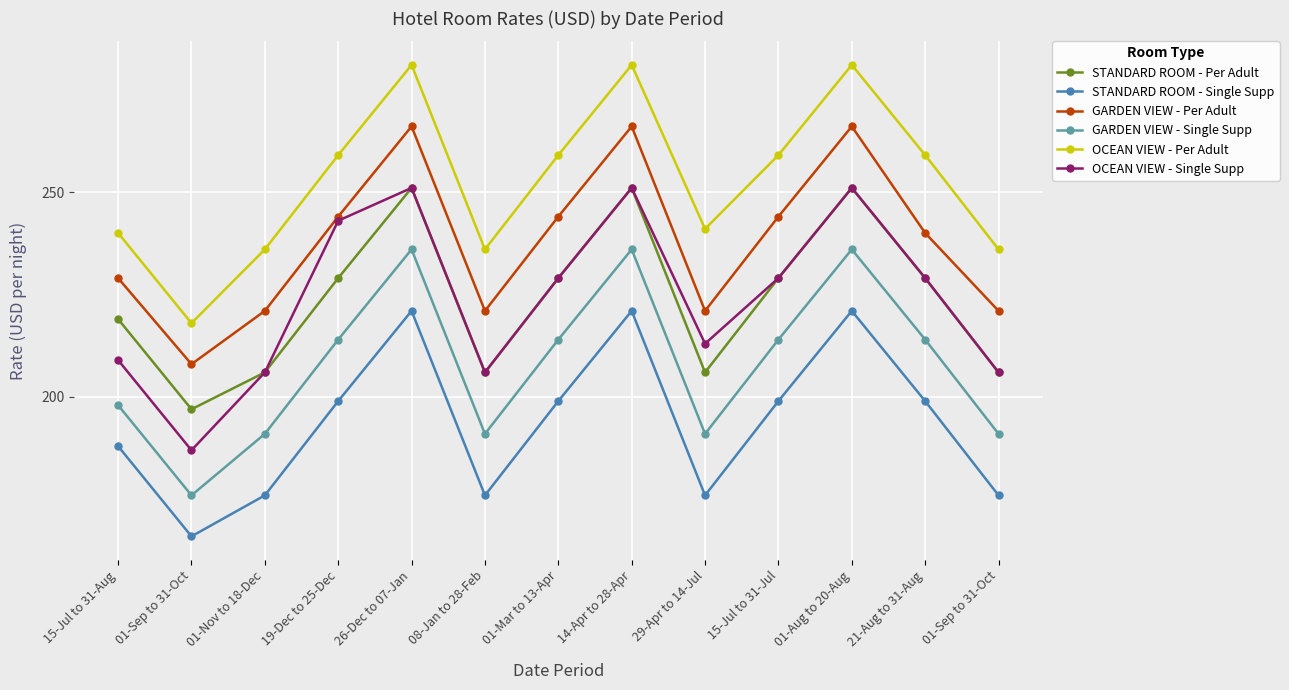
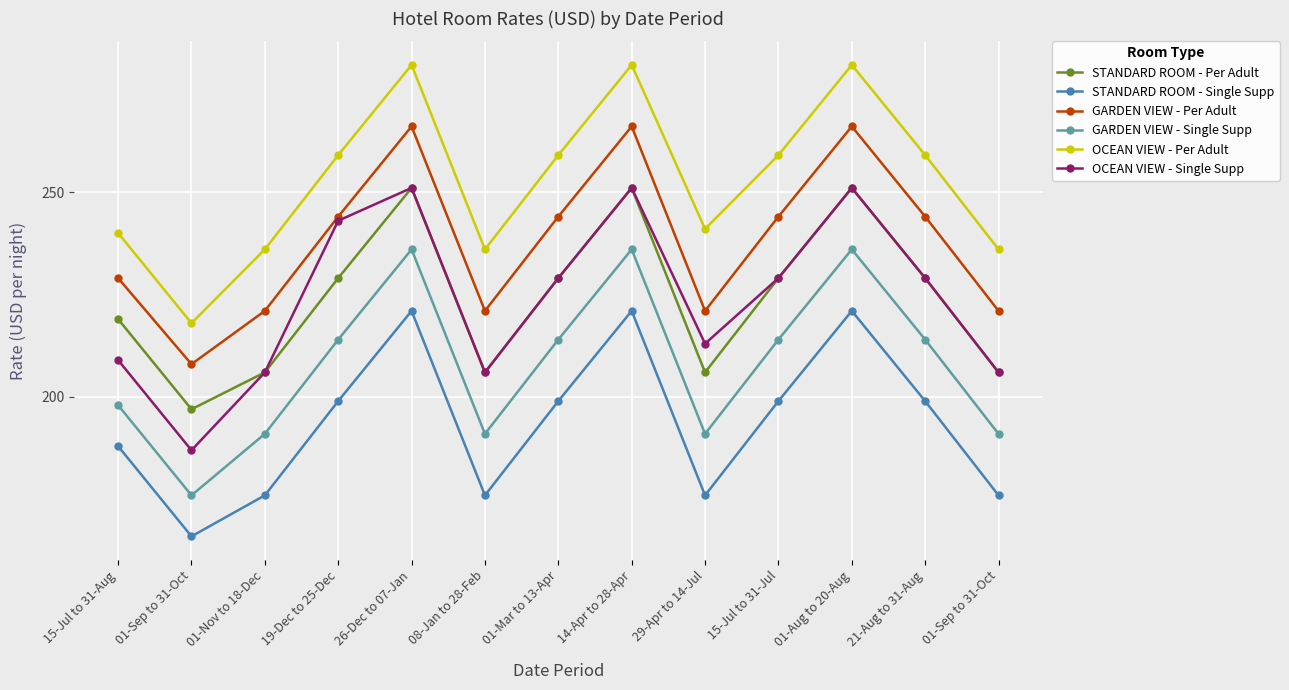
GARDEN VIEW - Per Adult, 21-Aug to 31-Aug: 240 -> 244
